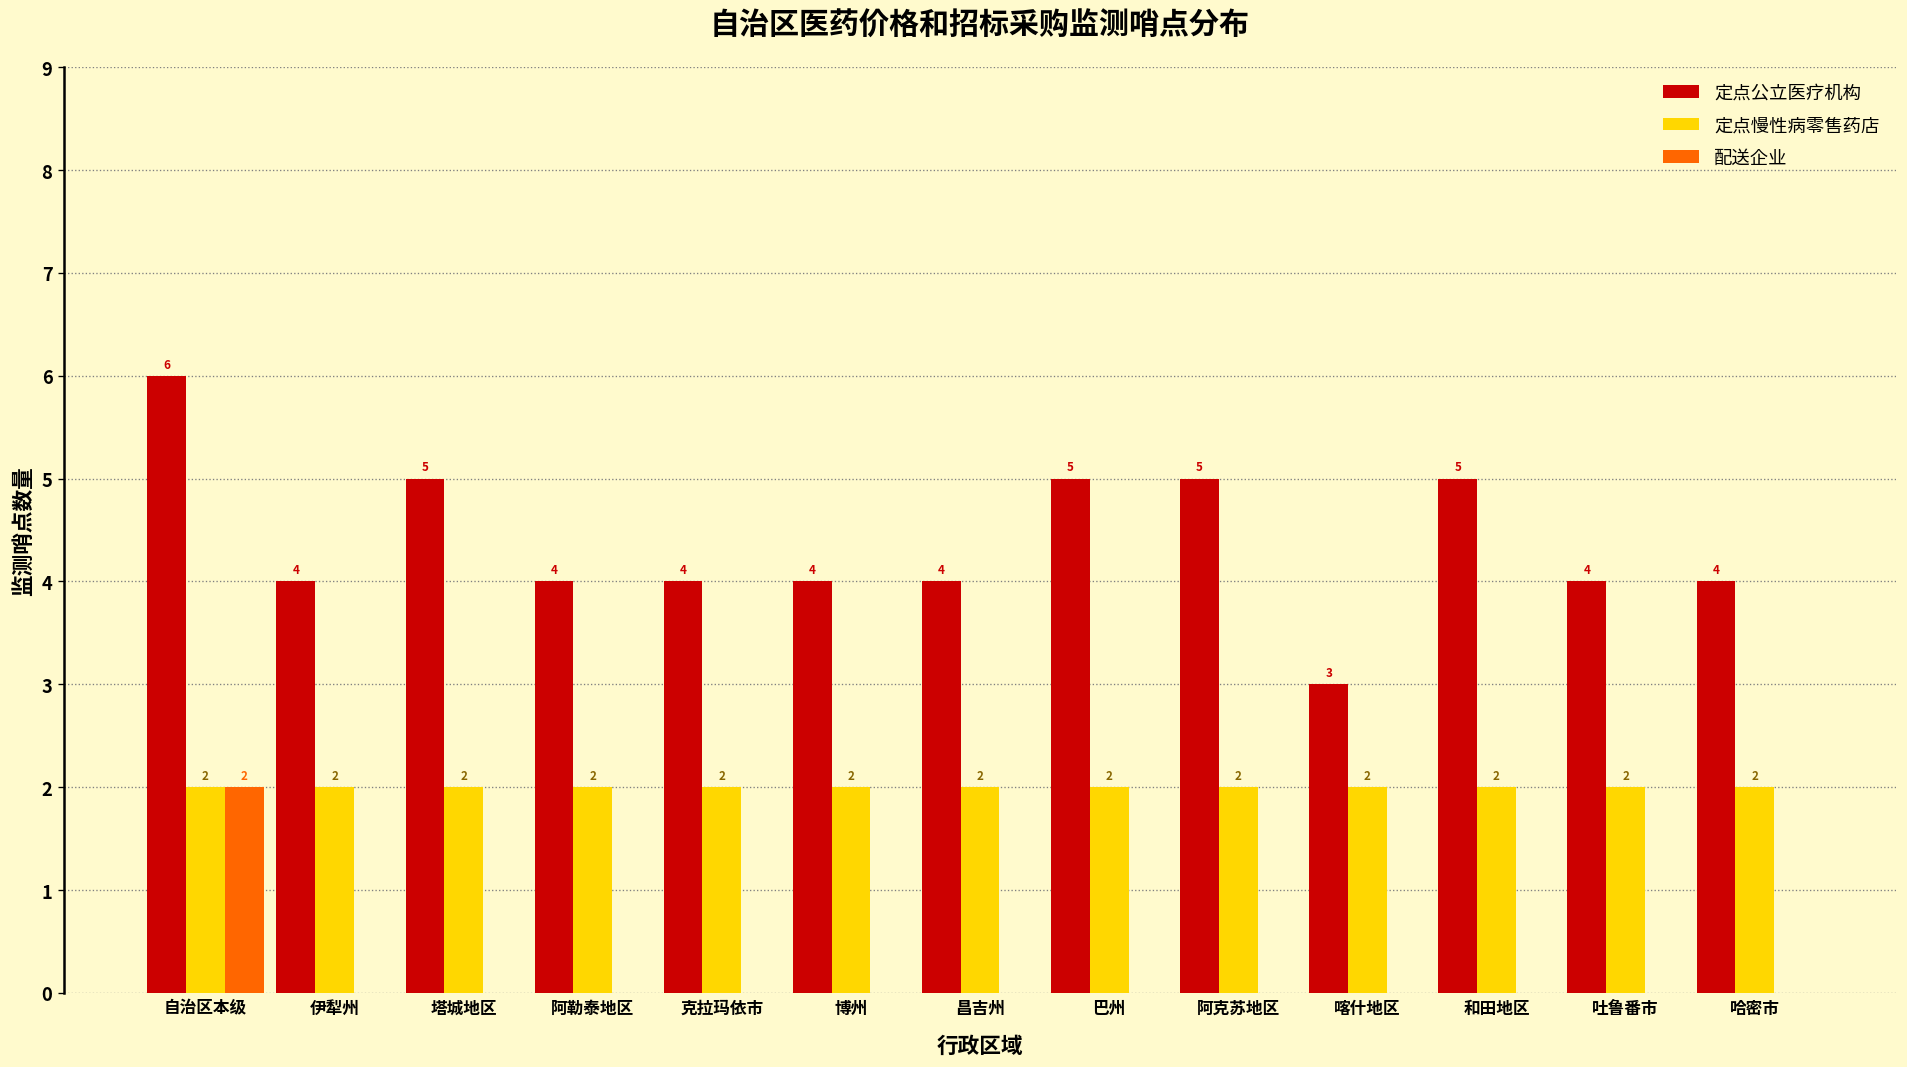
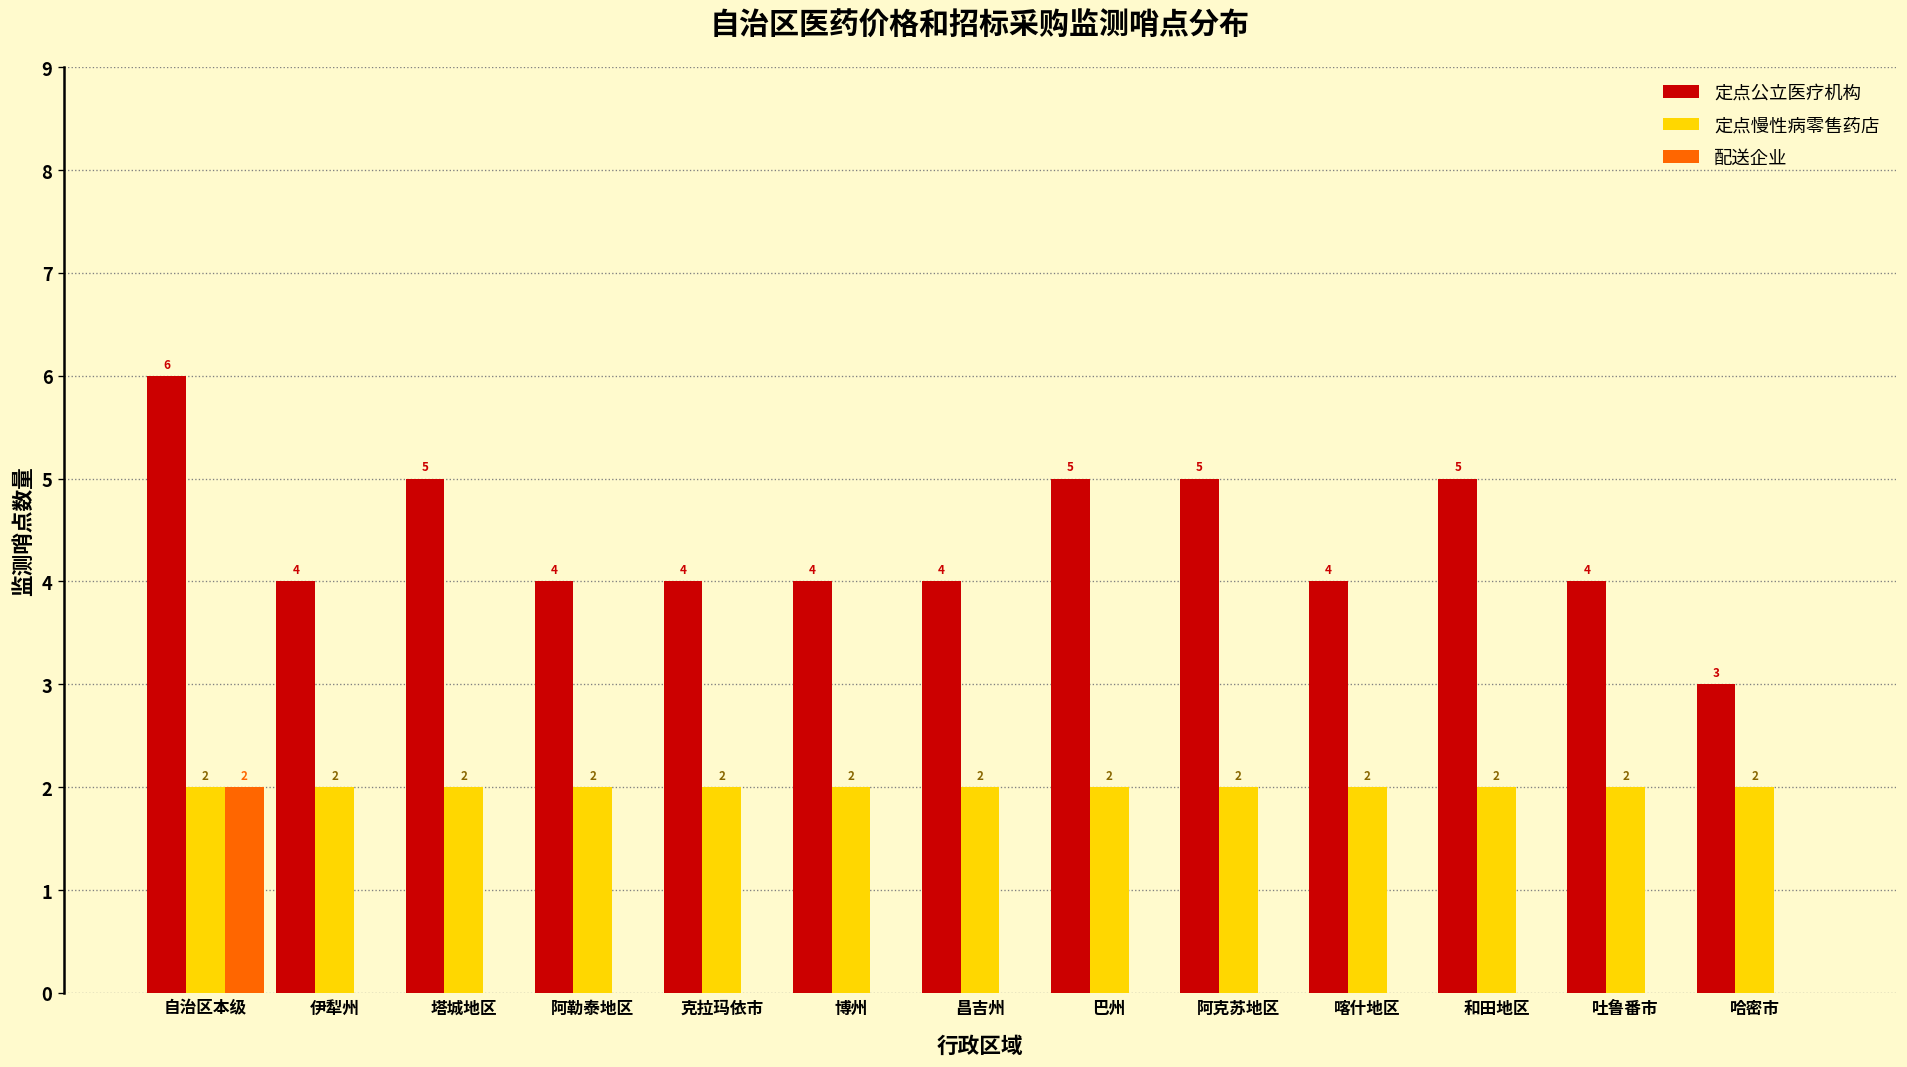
定点公立医疗机构, 喀什地区: 3 -> 4
定点公立医疗机构, 哈密市: 4 -> 3
